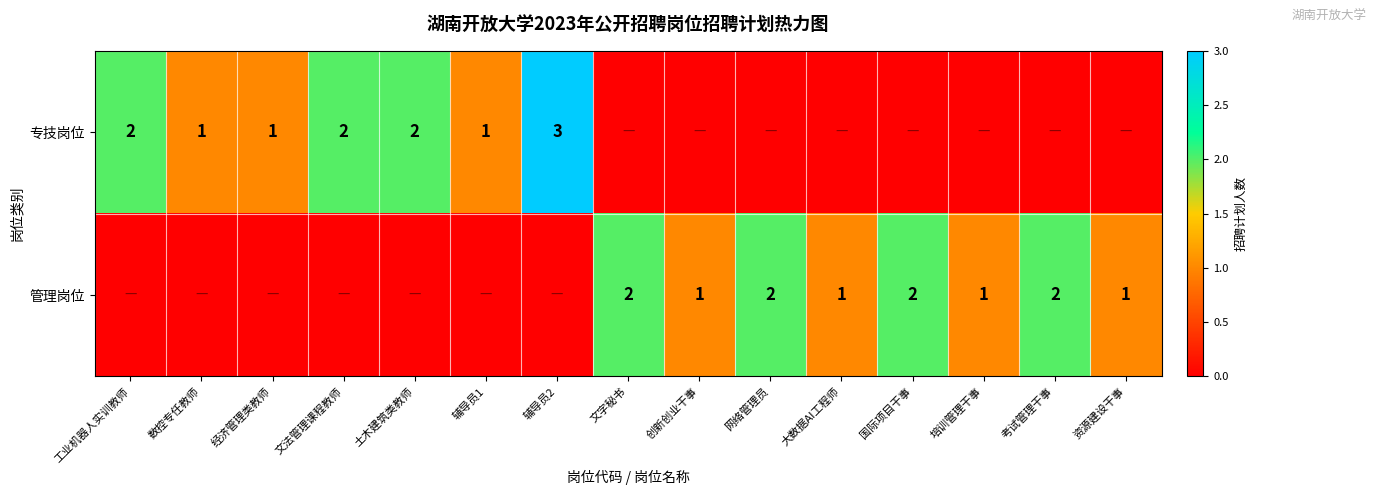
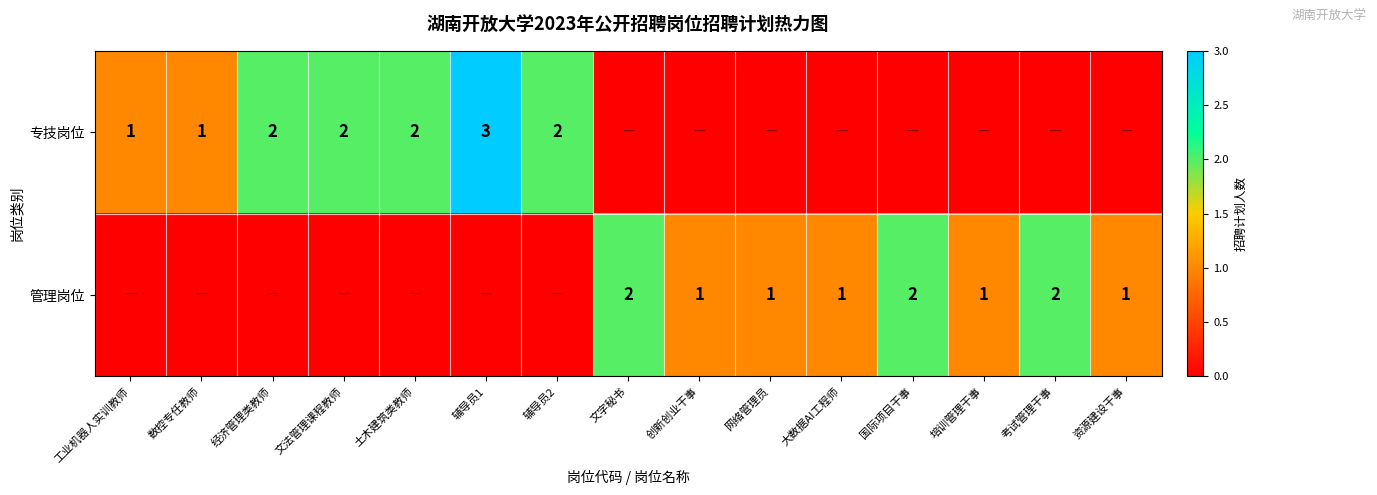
专技岗位, 工业机器人实训教师: 2 -> 1
专技岗位, 经济管理类教师: 1 -> 2
专技岗位, 辅导员1: 1 -> 3
专技岗位, 辅导员2: 3 -> 2
管理岗位, 网络管理员: 2 -> 1
